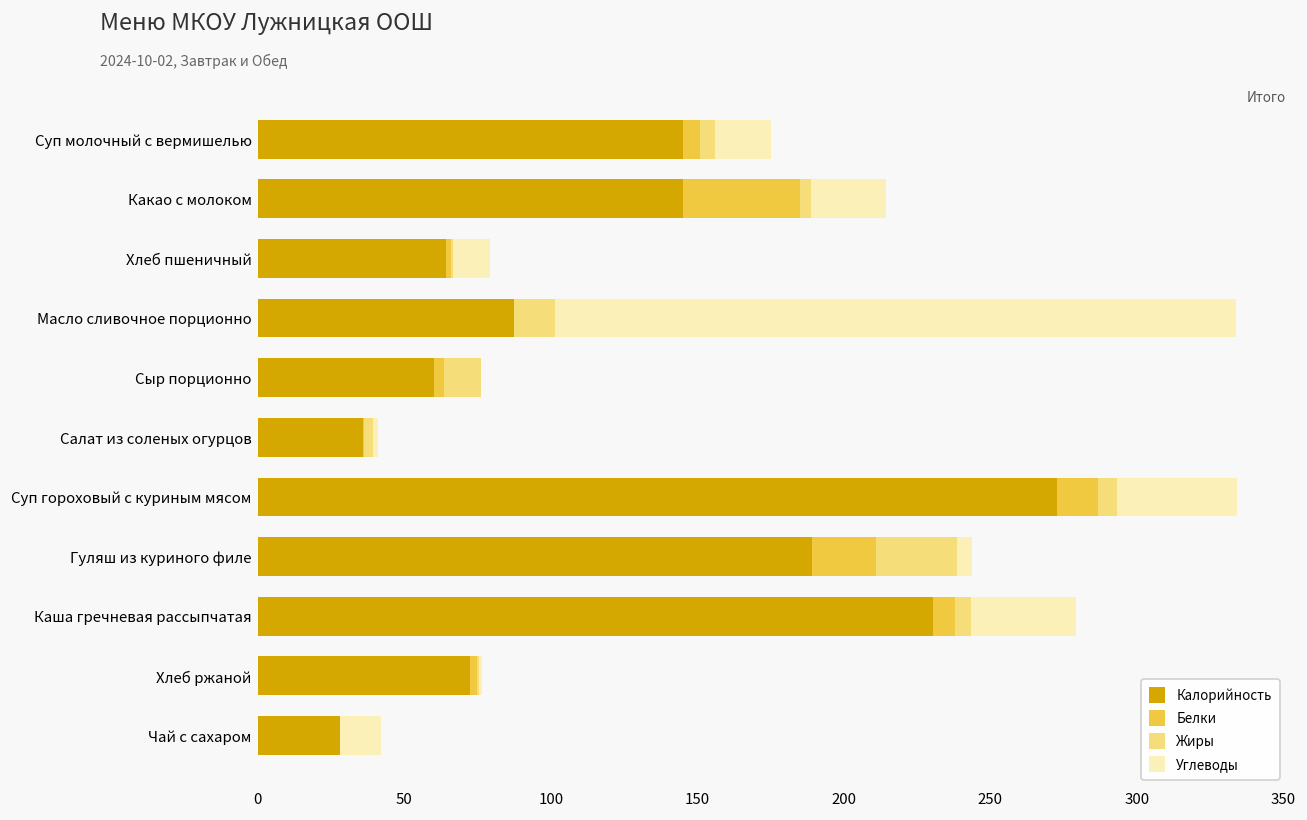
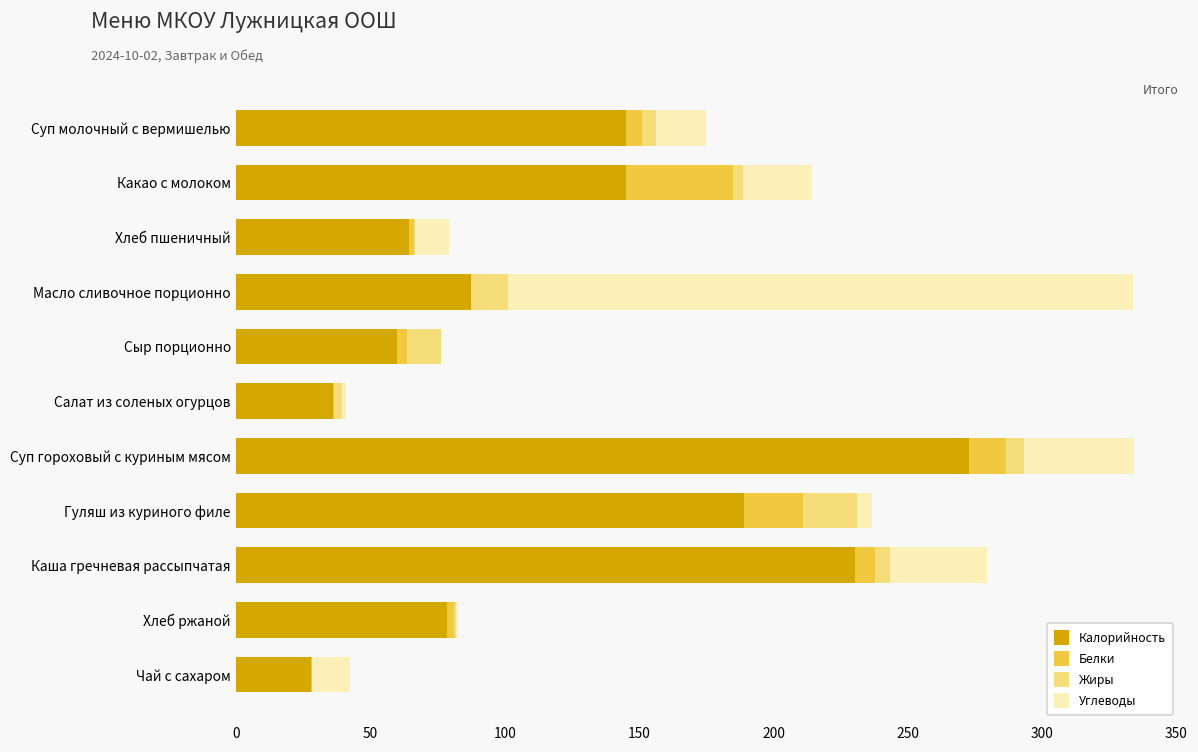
Жиры, Гуляш из куриного филе: 27 -> 20
Калорийность, Хлеб ржаной: 72 -> 79
